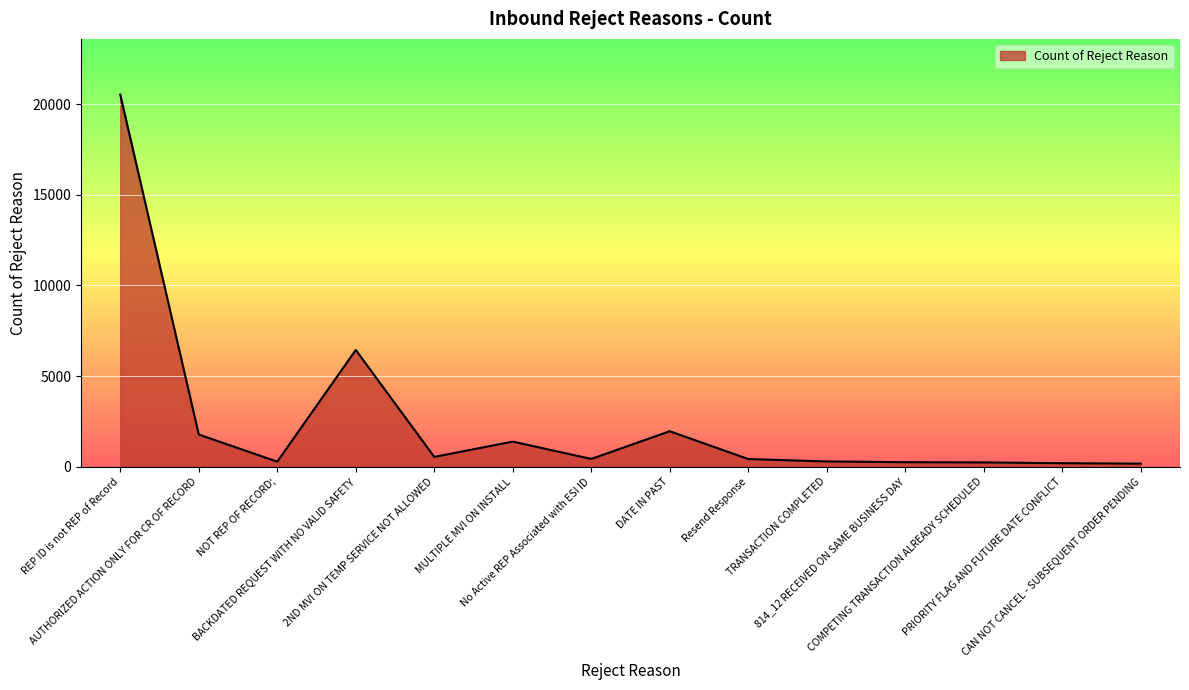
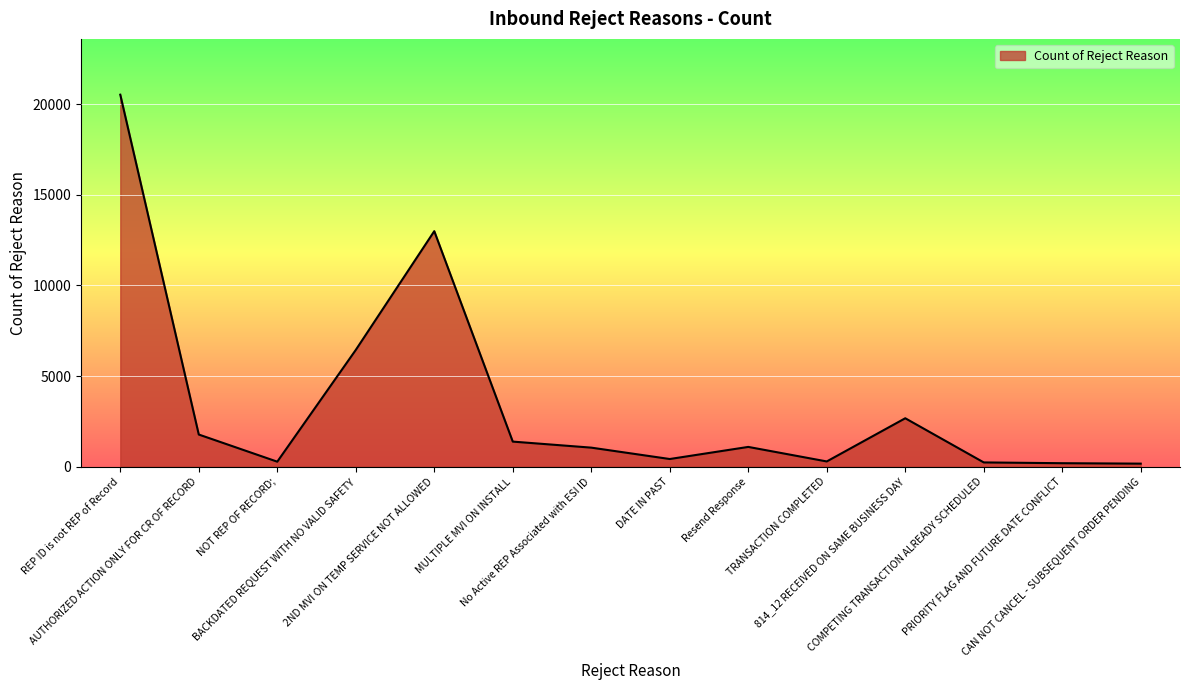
2ND MVI ON TEMP SERVICE NOT ALLOWED: 500 -> 13000
No Active REP Associated with ESI ID: 400 -> 1100
DATE IN PAST: 2000 -> 400
Resend Response: 400 -> 1100
814_12 RECEIVED ON SAME BUSINESS DAY: 200 -> 2700
